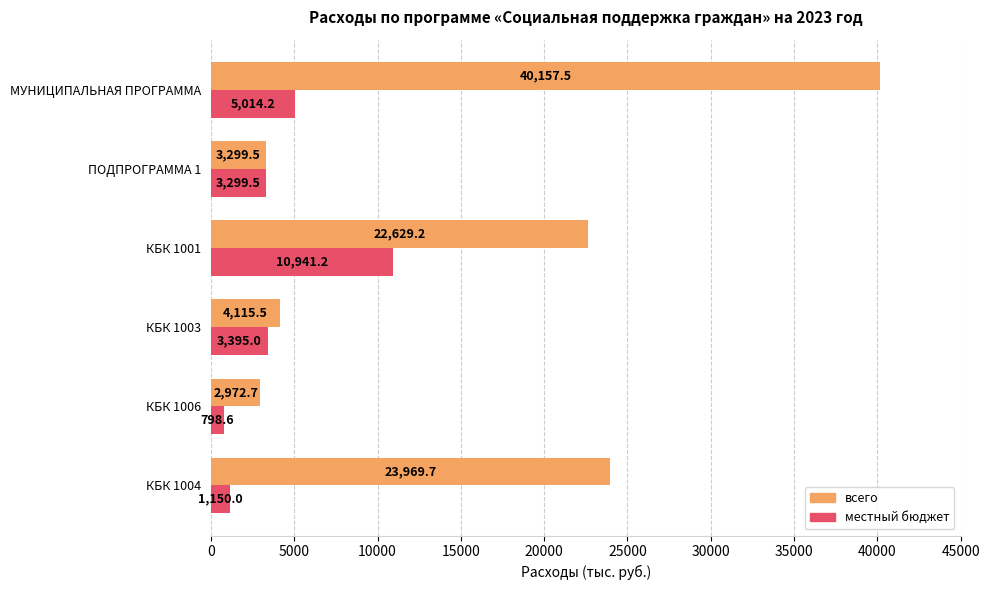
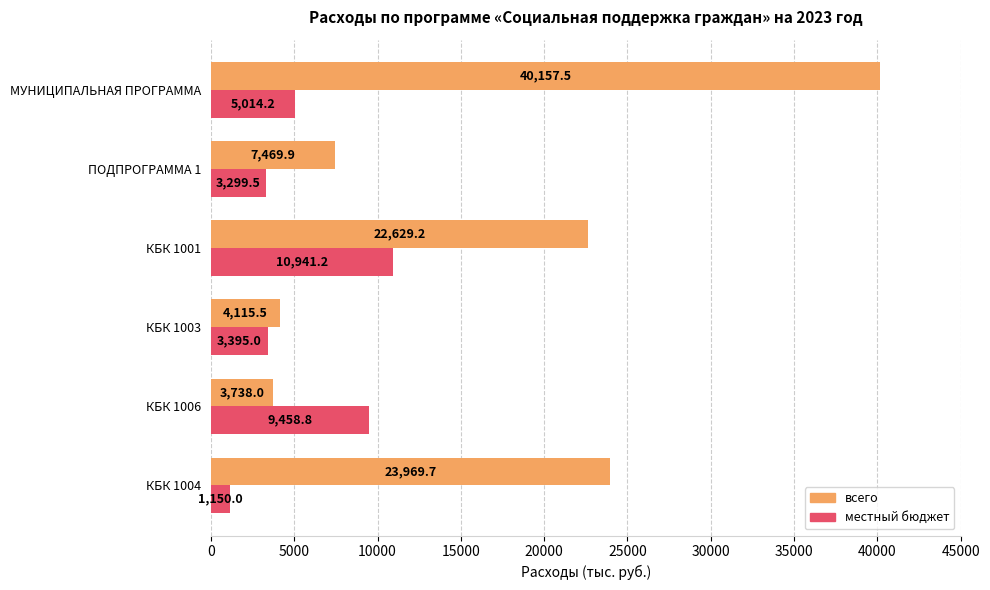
всего, ПОДПРОГРАММА 1: 3,299.5 -> 7,469.9
всего, КБК 1006: 2,972.7 -> 3,738.0
местный бюджет, КБК 1006: 798.6 -> 9,458.8
